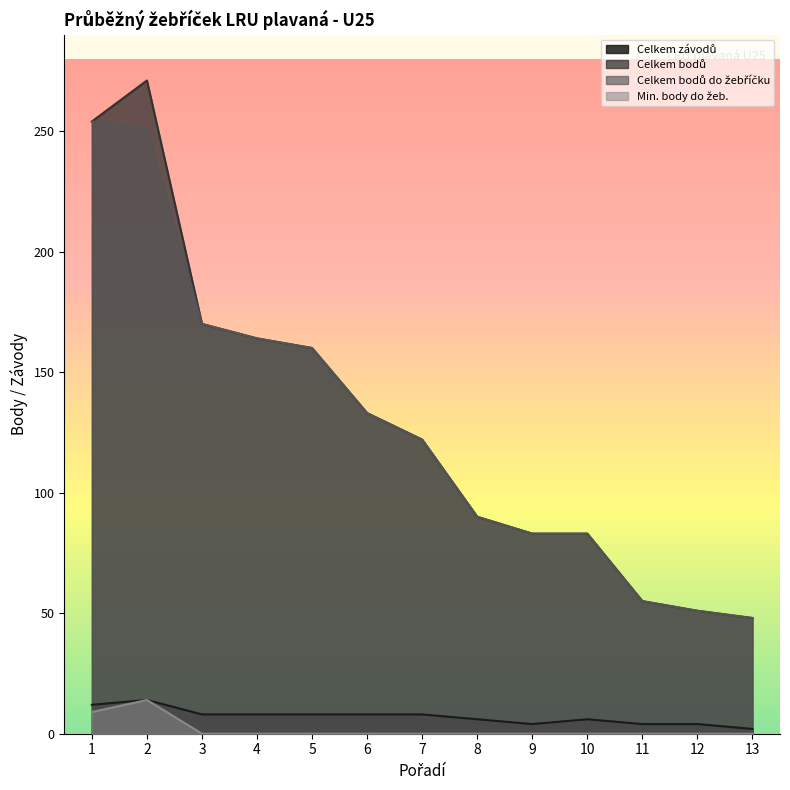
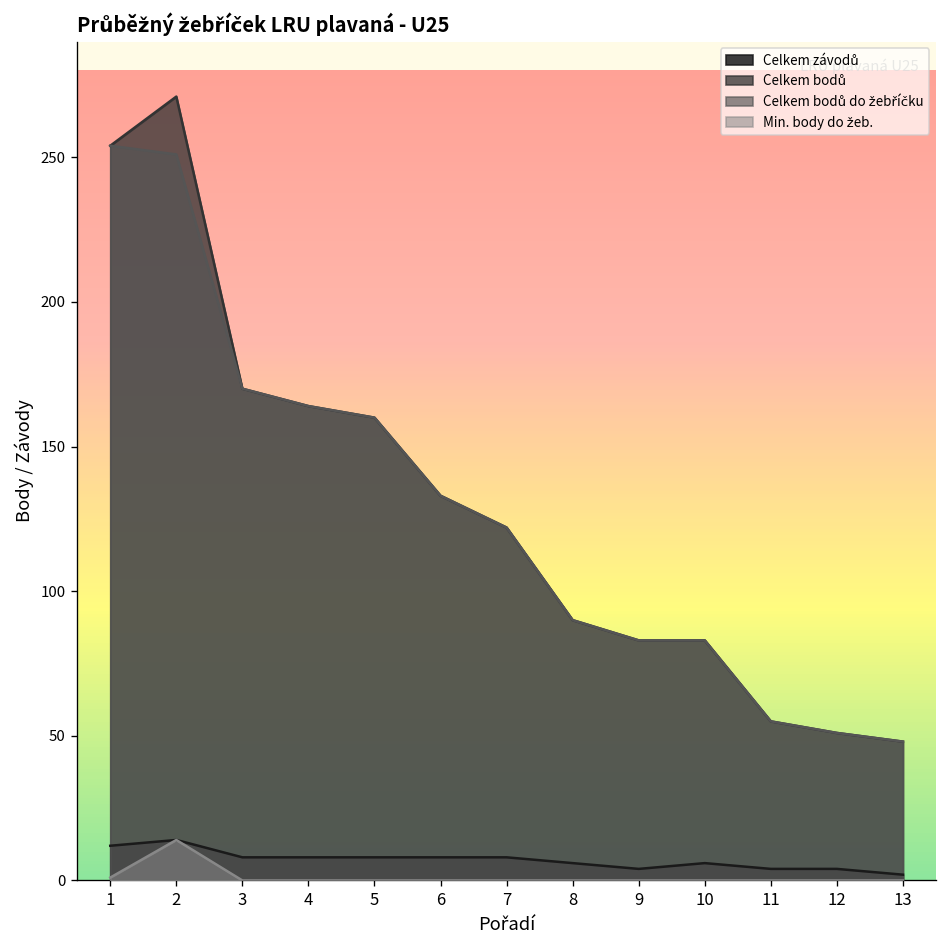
Min. body do žeb., 1: 9 -> 1
